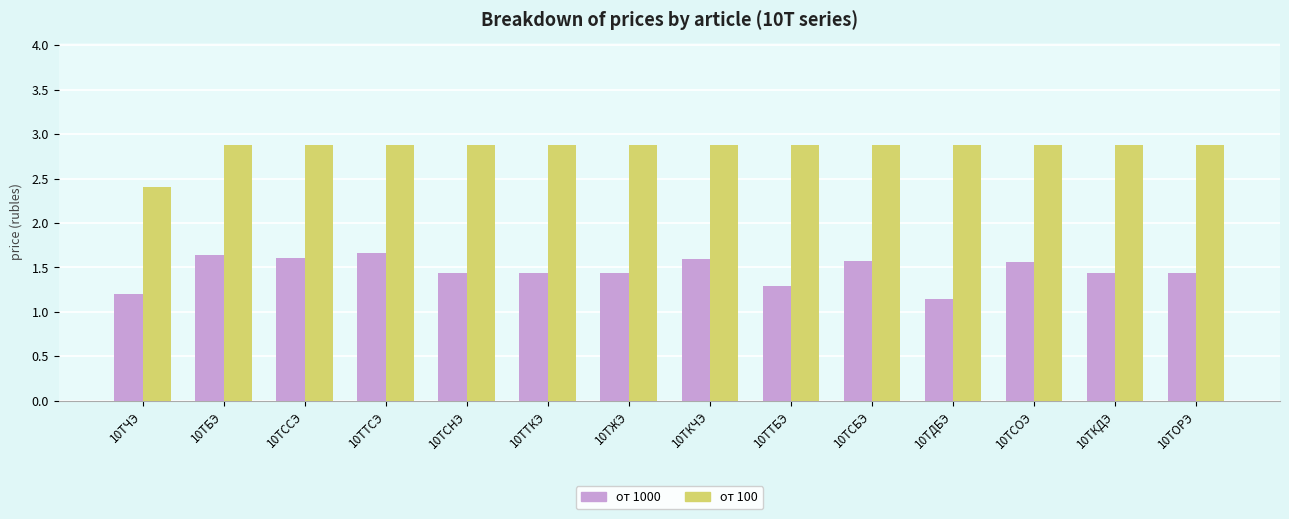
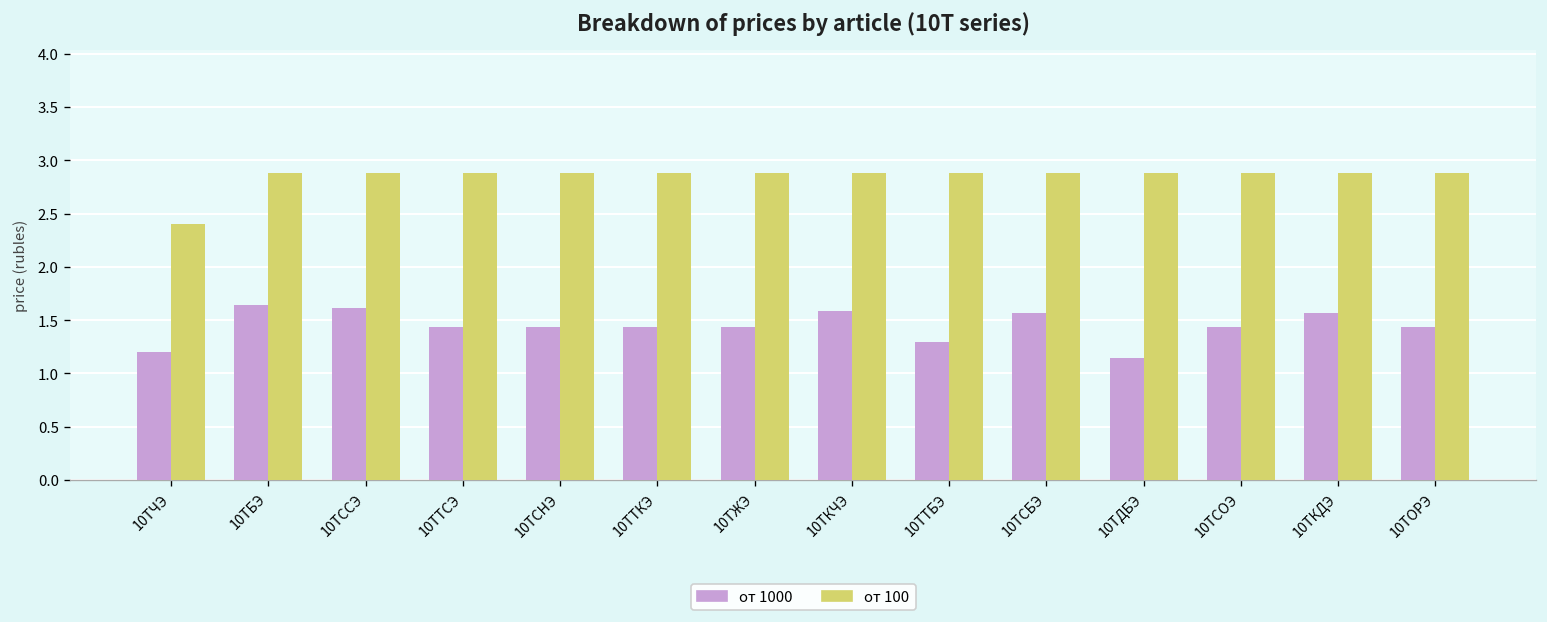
от 1000, 10ТТСЭ: 1.7 -> 1.4
от 1000, 10ТСОЭ: 1.6 -> 1.4
от 1000, 10ТКДЭ: 1.4 -> 1.6
